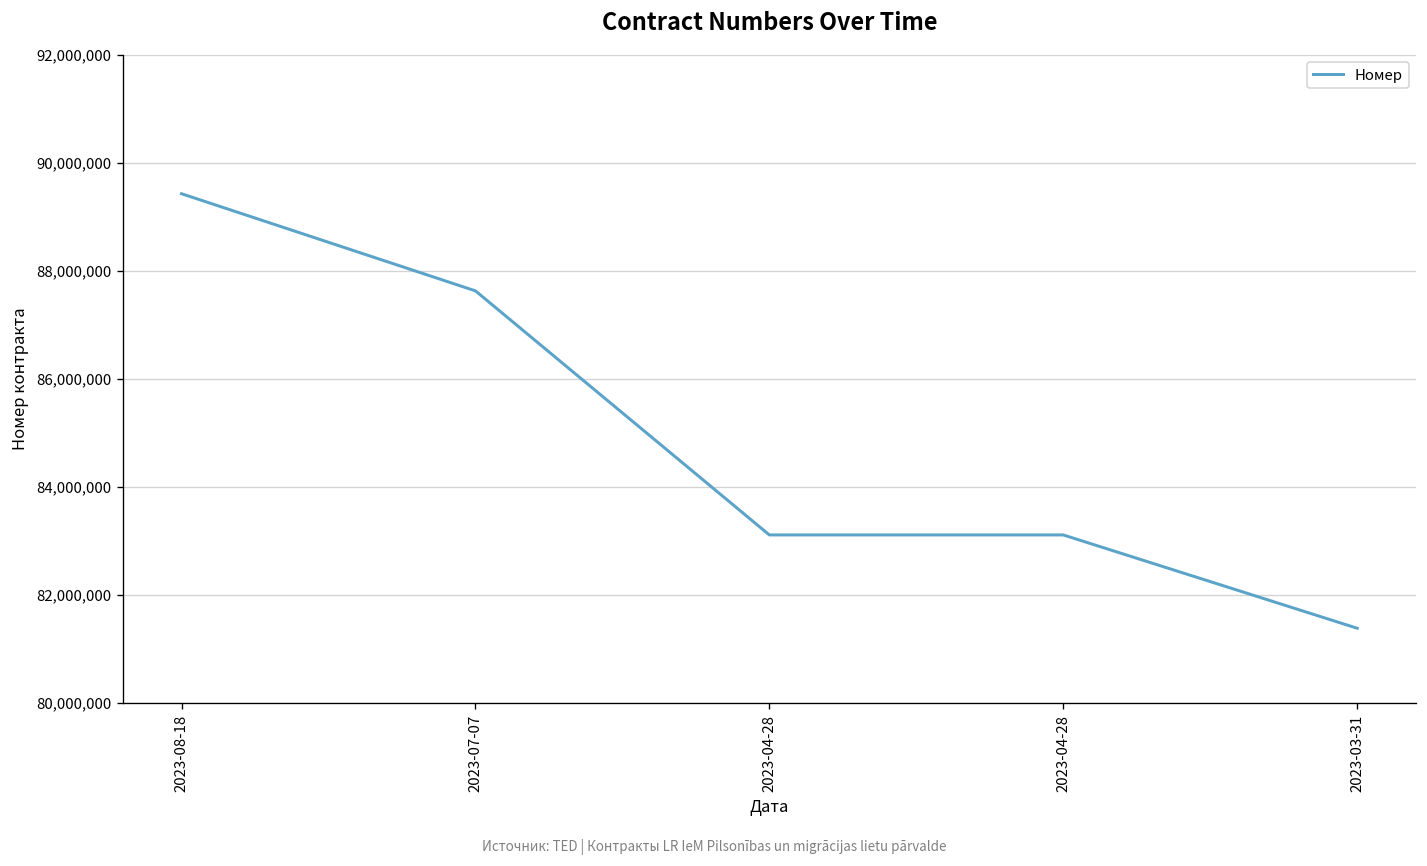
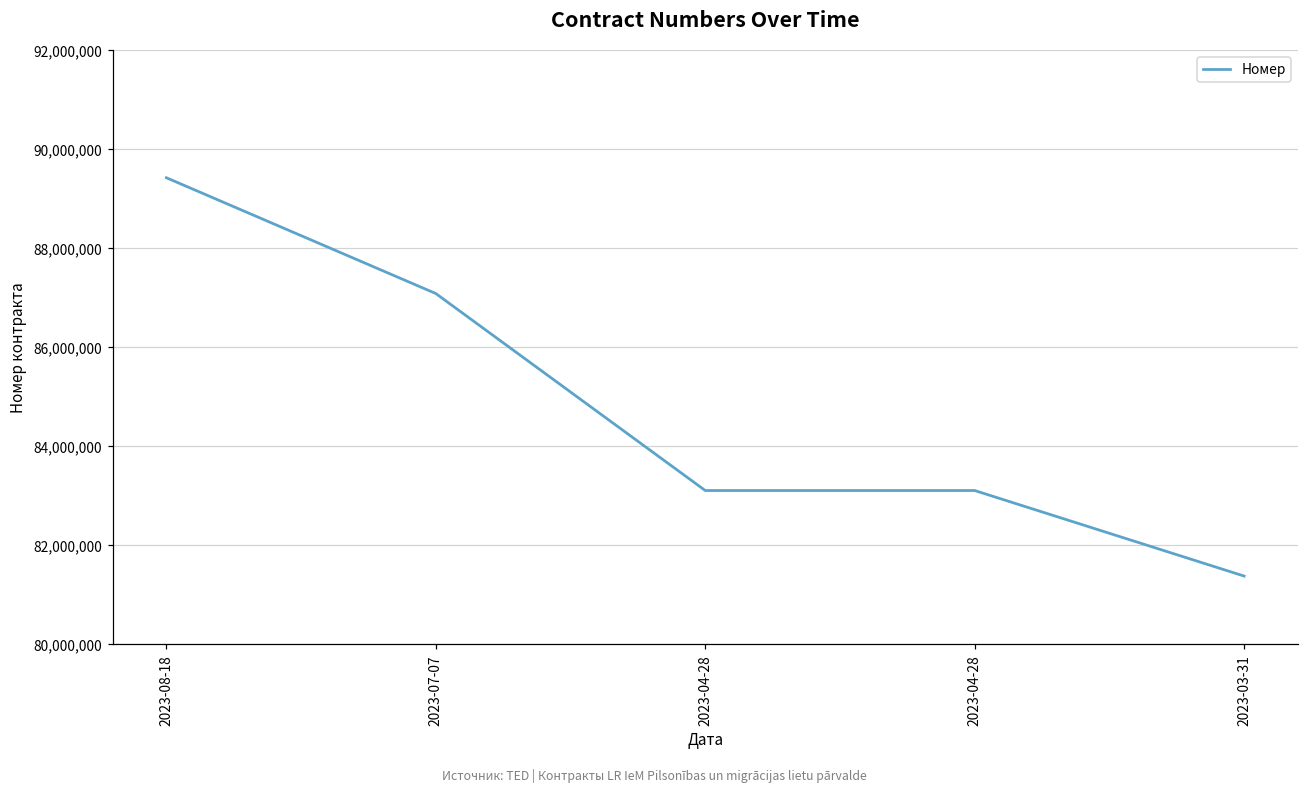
2023-07-07: 87,600,000 -> 87,100,000
